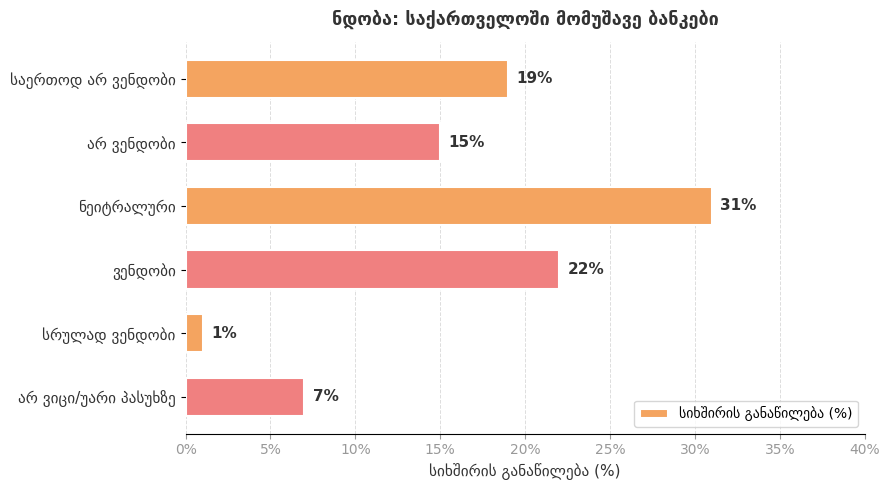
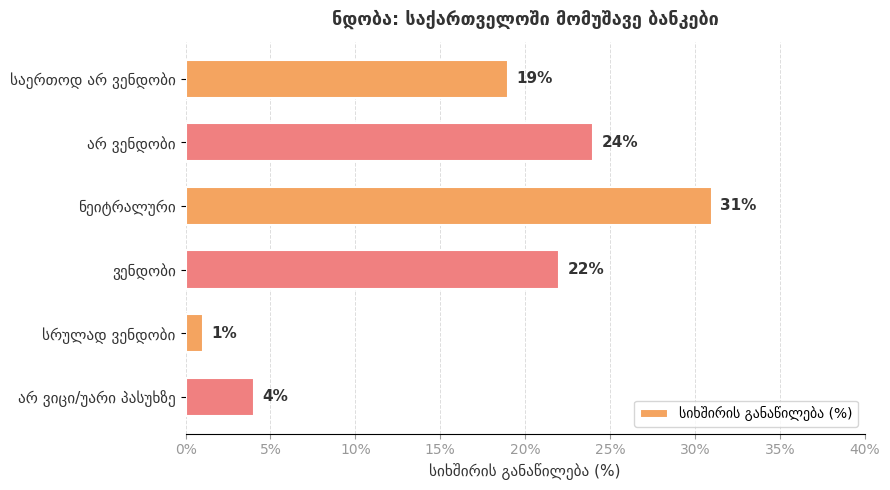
არ ვენდობი: 15% -> 24%
არ ვიცი/უარი პასუხზე: 7% -> 4%
